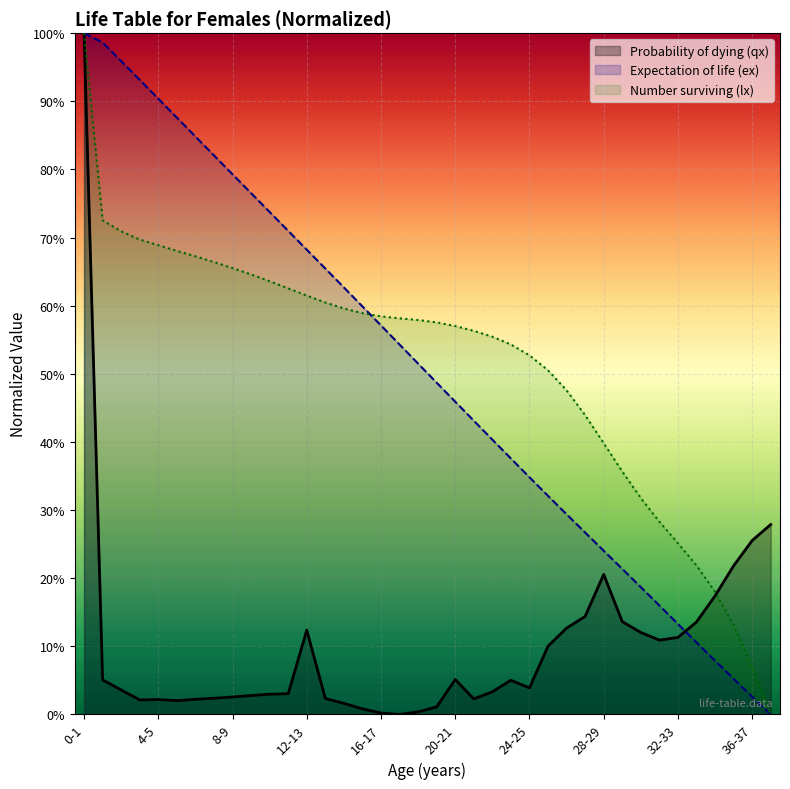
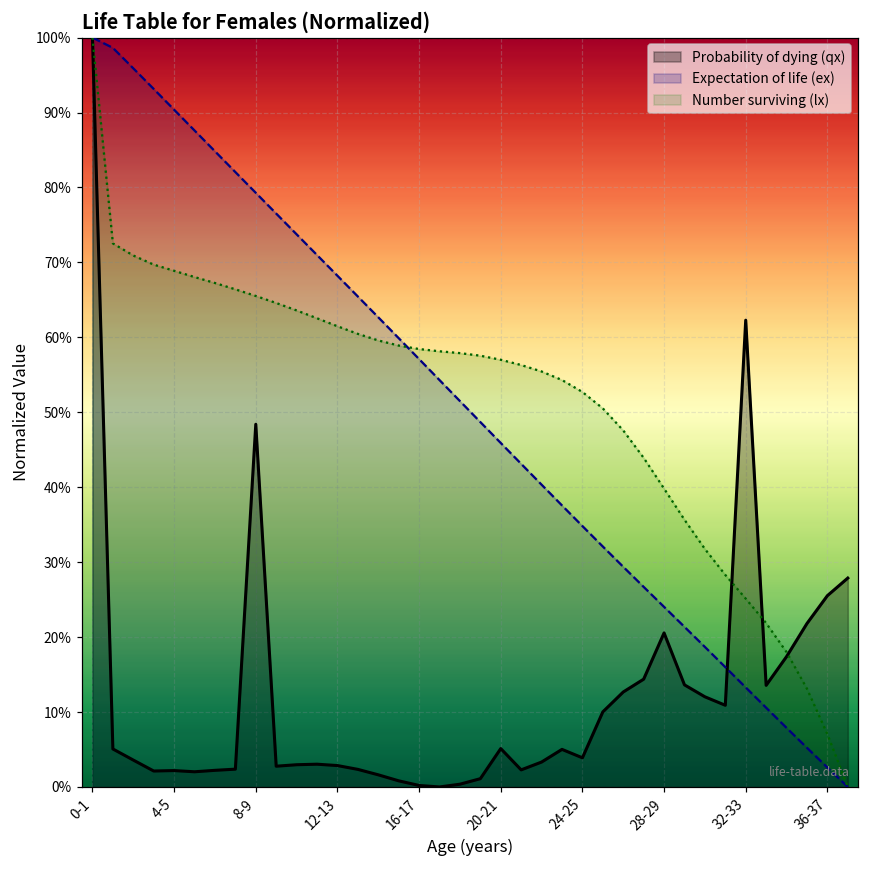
Probability of dying (qx), 8-9: 3% -> 48%
Probability of dying (qx), 12-13: 12% -> 3%
Probability of dying (qx), 32-33: 11% -> 62%
